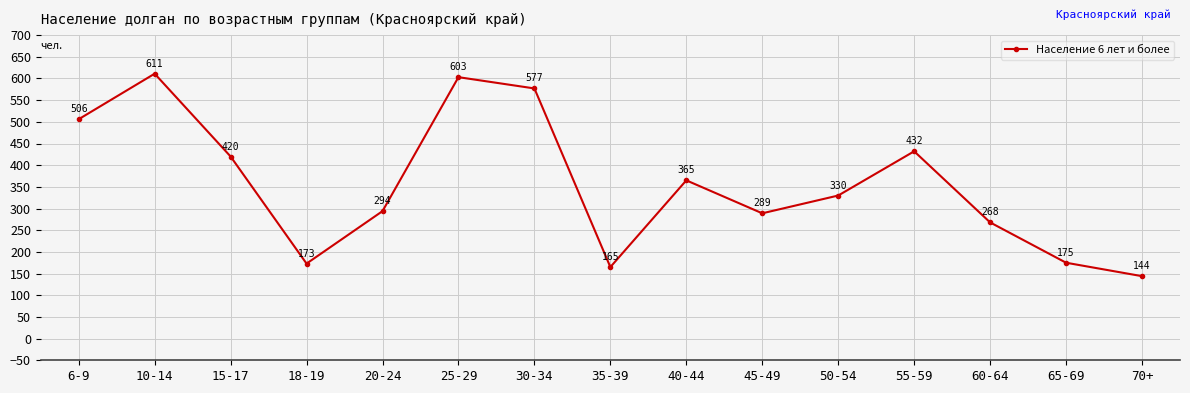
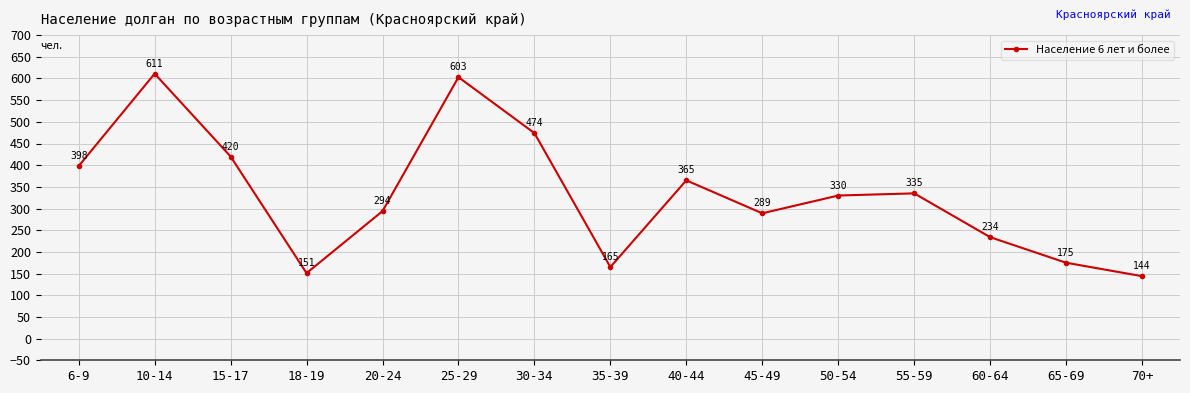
6-9: 506 -> 398
18-19: 173 -> 151
30-34: 577 -> 474
55-59: 432 -> 335
60-64: 268 -> 234
